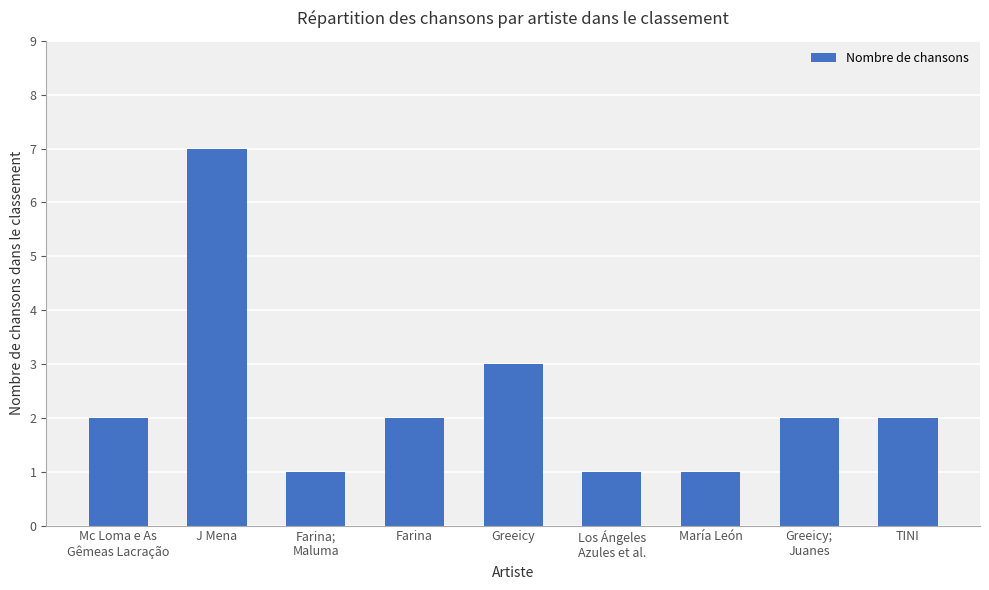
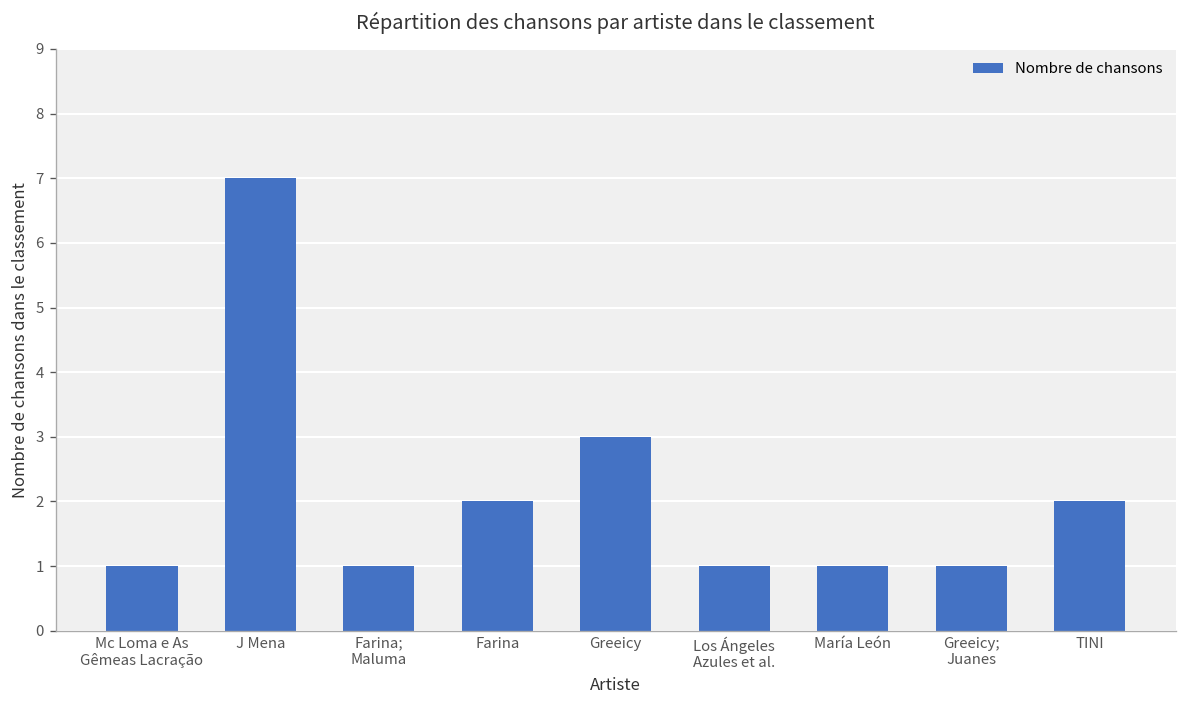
Mc Loma e As Gêmeas Lacração: 2 -> 1
Greeicy; Juanes: 2 -> 1
